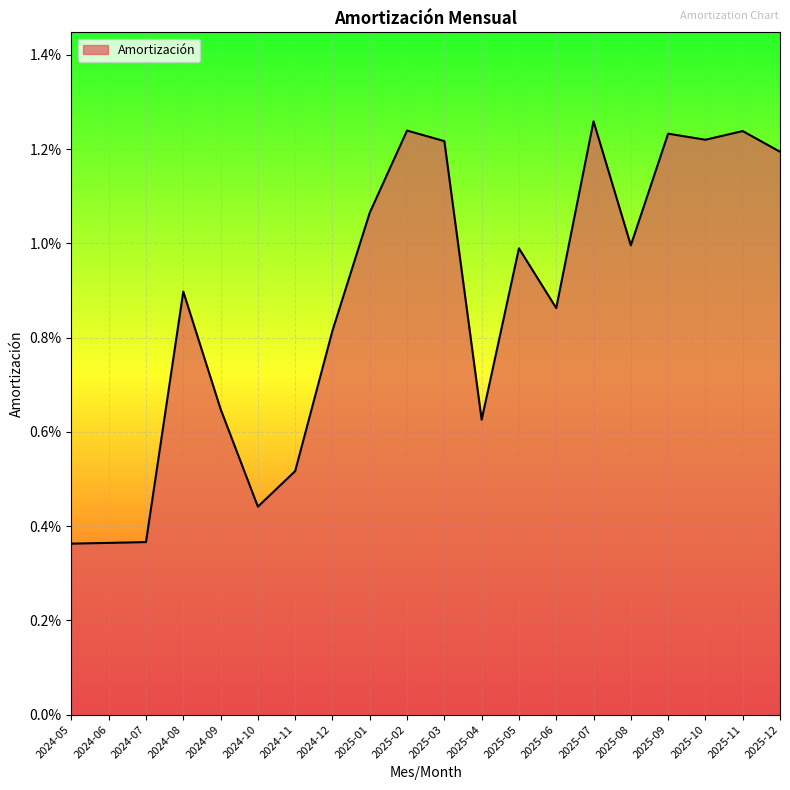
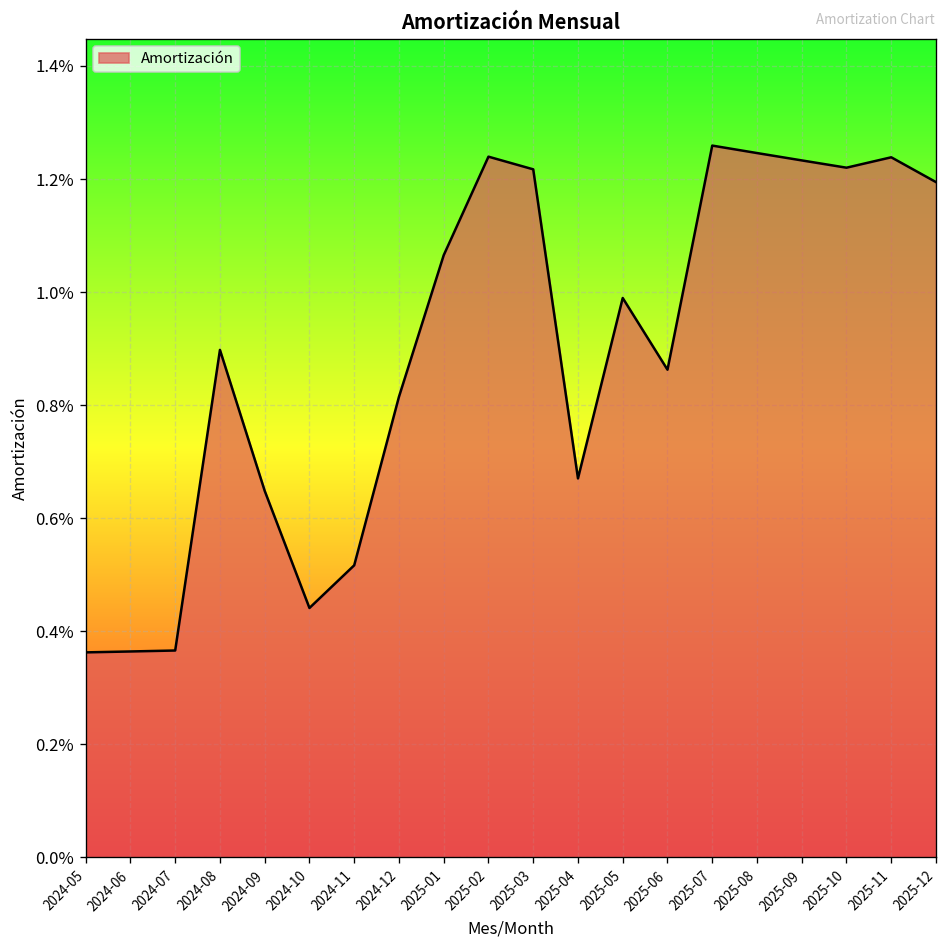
2025-04: 0.63% -> 0.67%
2025-08: 1.00% -> 1.25%
